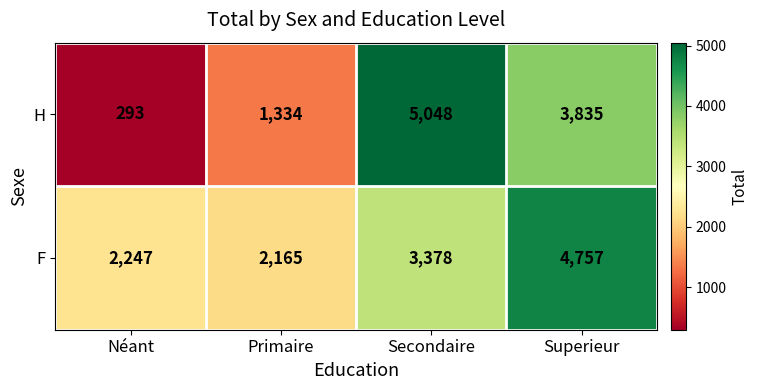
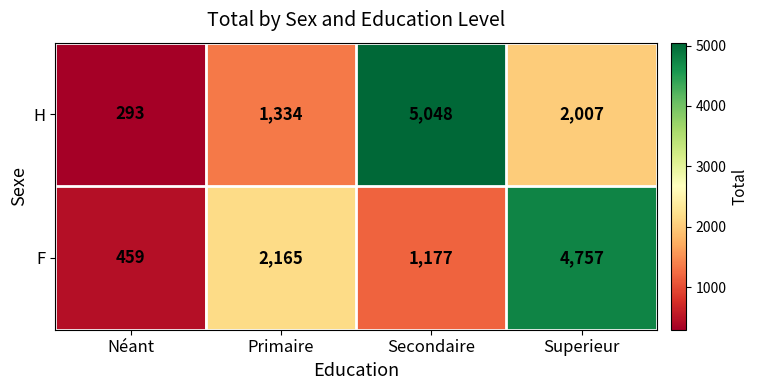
H, Superieur: 3,835 -> 2,007
F, Néant: 2,247 -> 459
F, Secondaire: 3,378 -> 1,177
